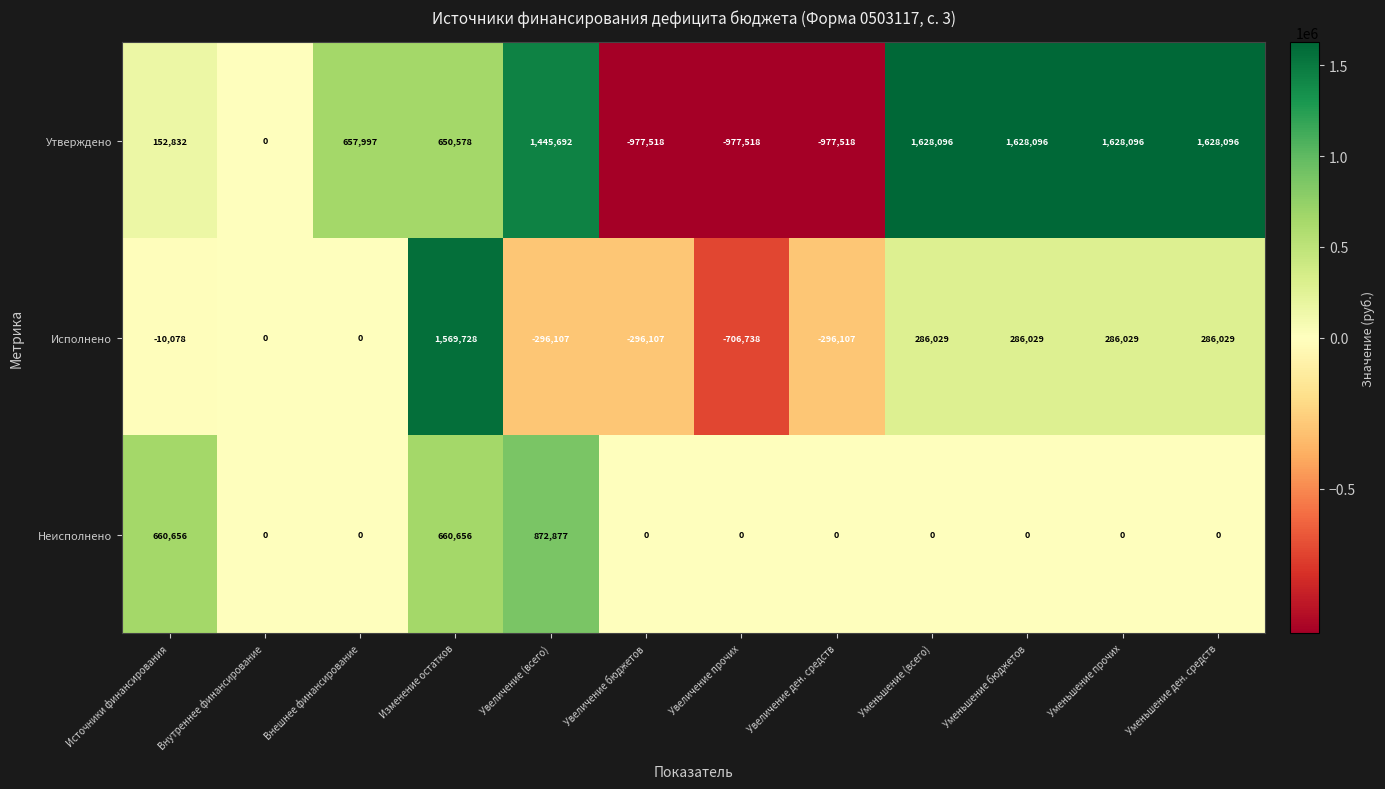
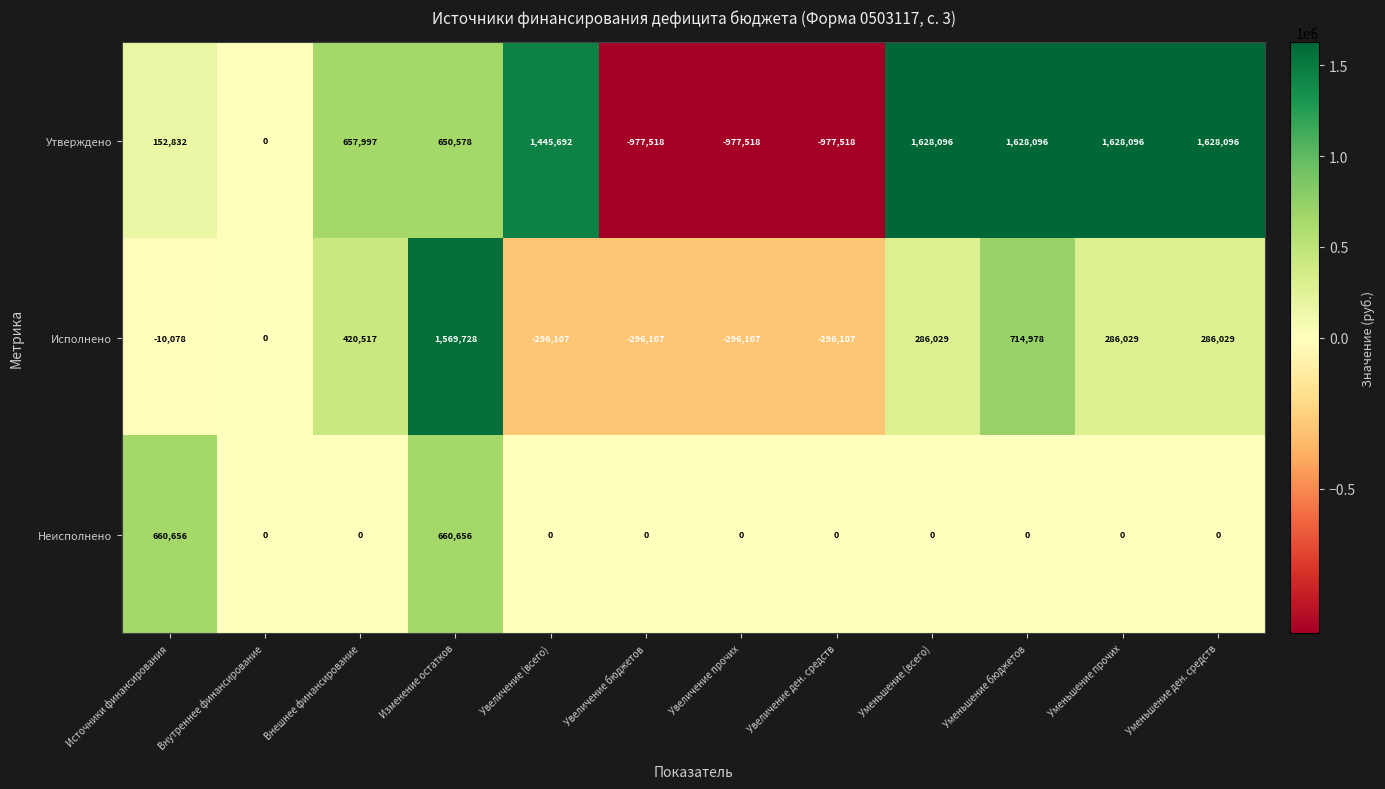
Исполнено, Внешнее финансирование: 0 -> 420,517
Исполнено, Увеличение прочих: -706,738 -> -296,107
Исполнено, Уменьшение бюджетов: 286,029 -> 714,978
Неисполнено, Увеличение (всего): 872,877 -> 0
